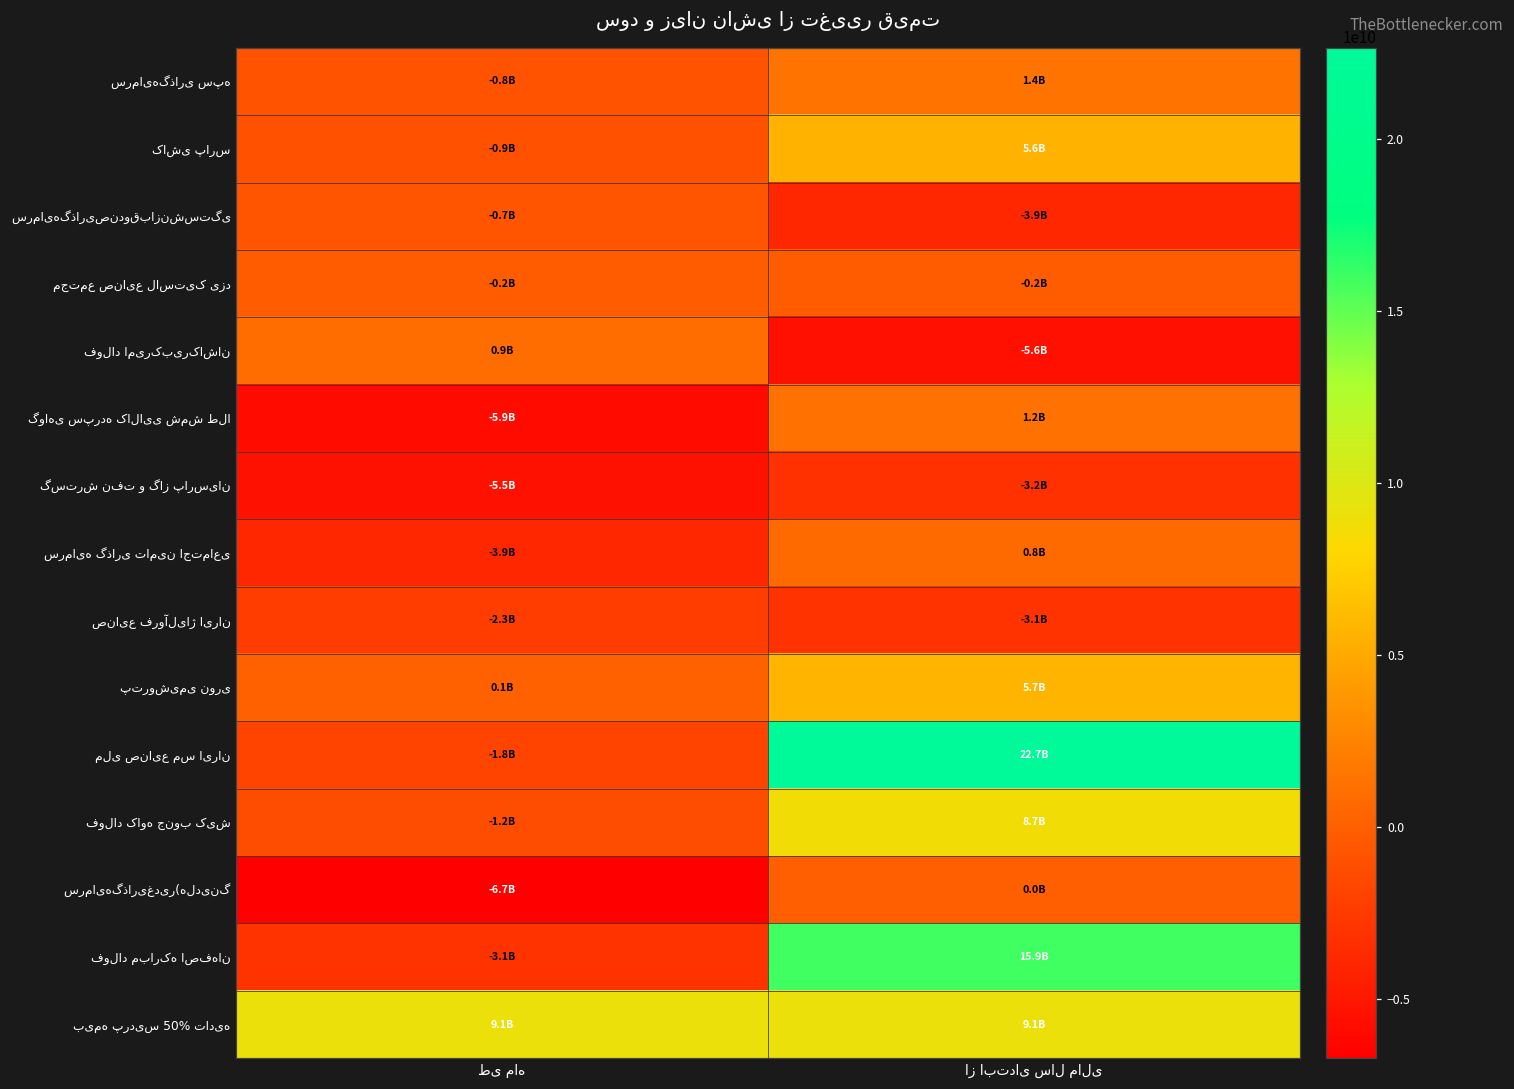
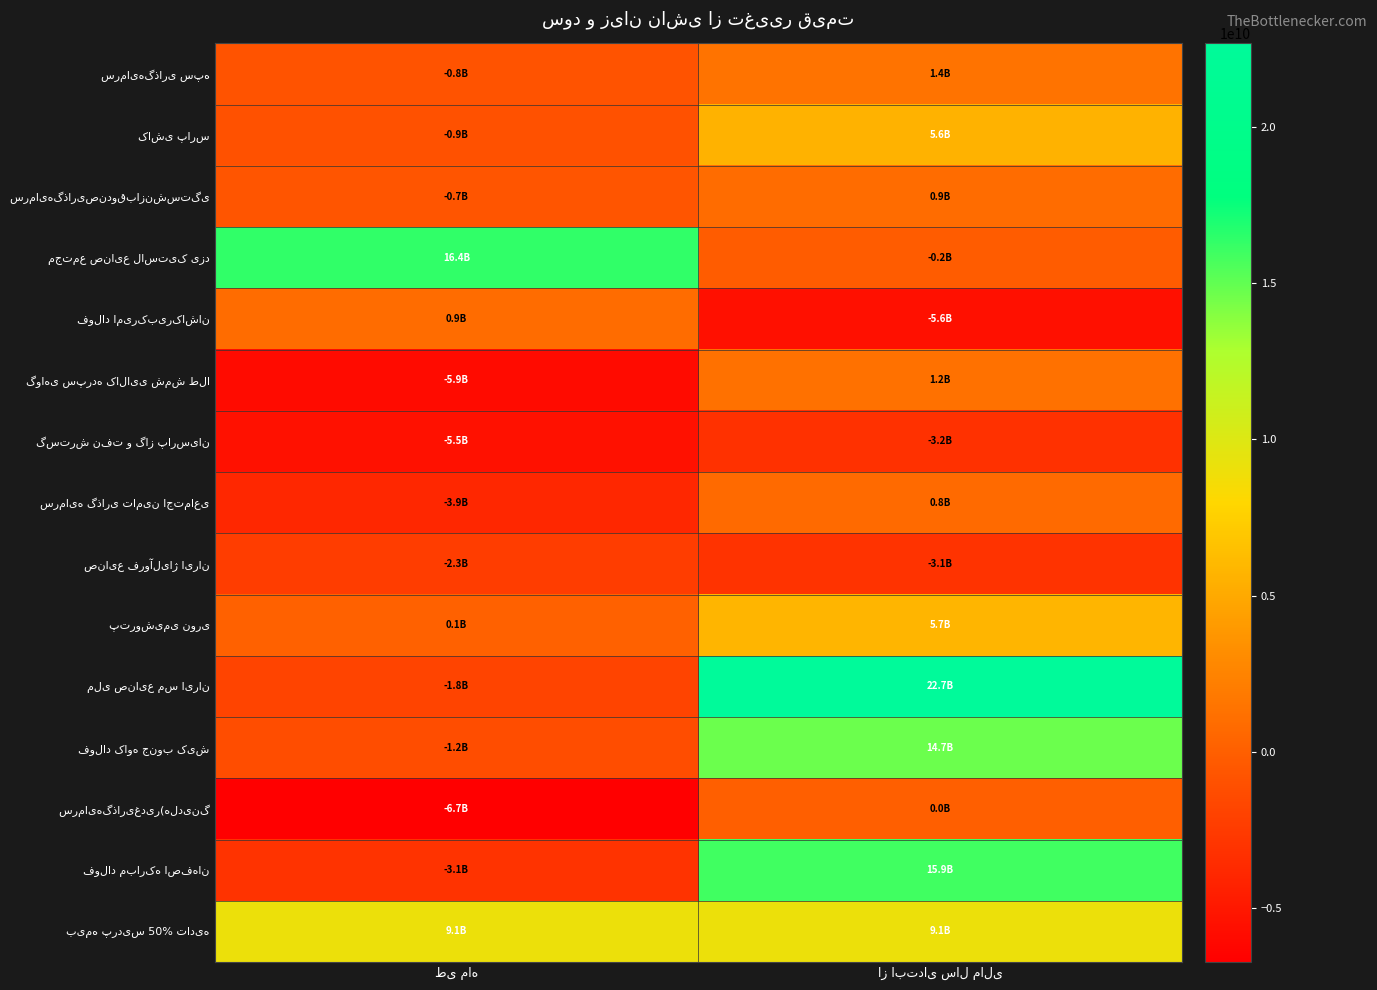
سرمایه‌گذاری‌صندوق‌بازنشستگی‌, از ابتدای سال مالی: -3.9B -> 0.9B
مجتمع صنایع لاستیک یزد, طی ماه: -0.2B -> 16.4B
فولاد کاوه جنوب کیش, از ابتدای سال مالی: 8.7B -> 14.7B
